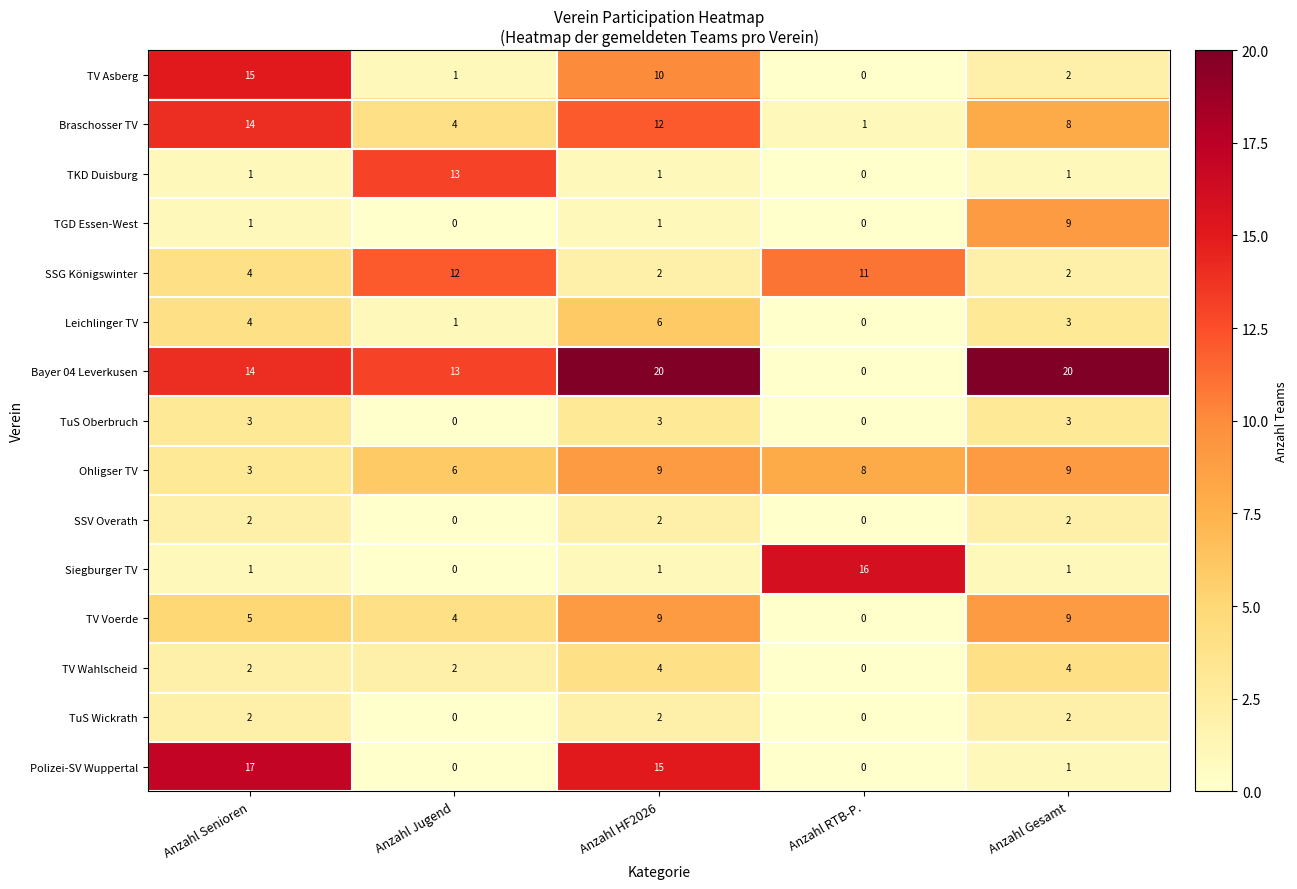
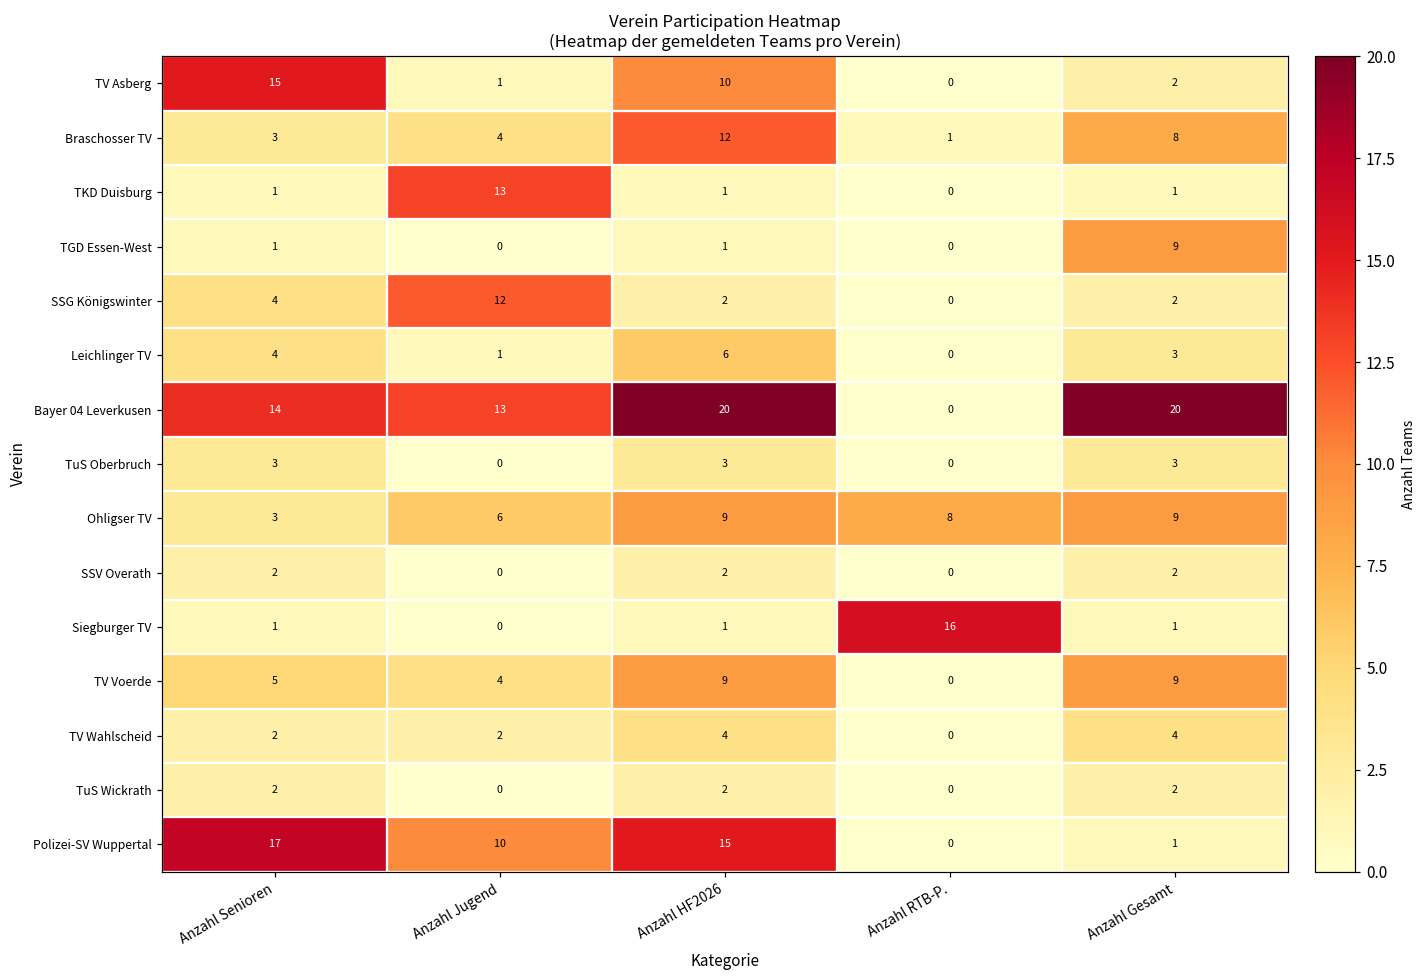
Braschosser TV, Anzahl Senioren: 14 -> 3
SSG Königswinter, Anzahl RTB-P.: 11 -> 0
Polizei-SV Wuppertal, Anzahl Jugend: 0 -> 10
